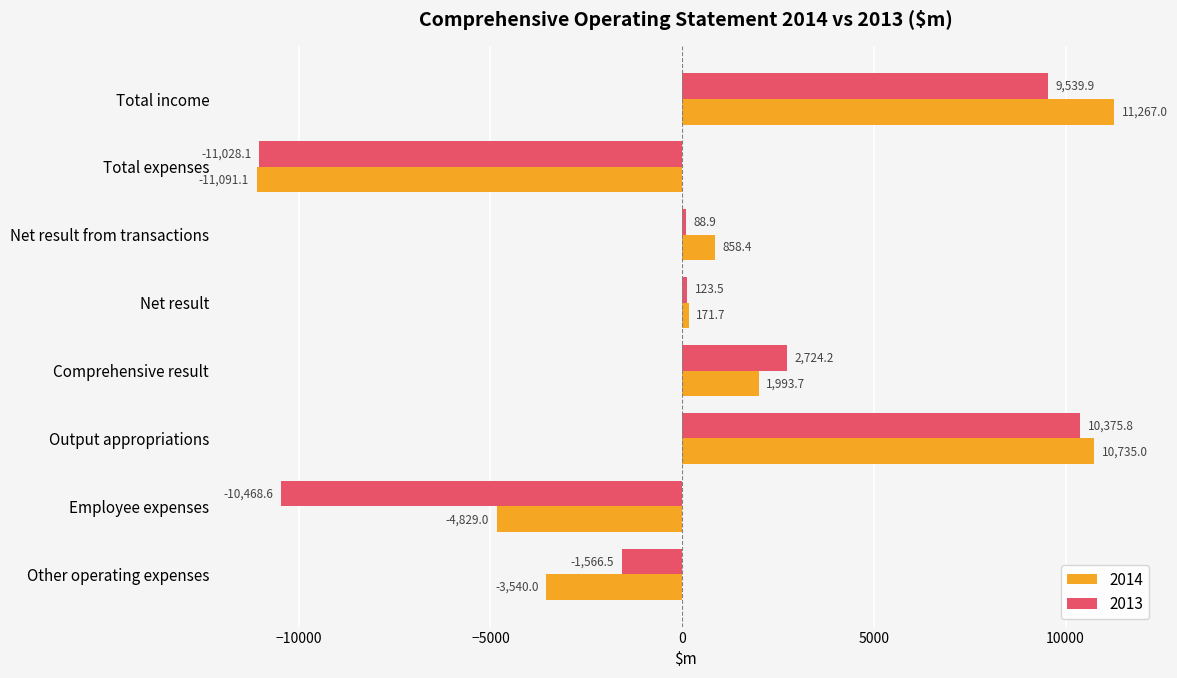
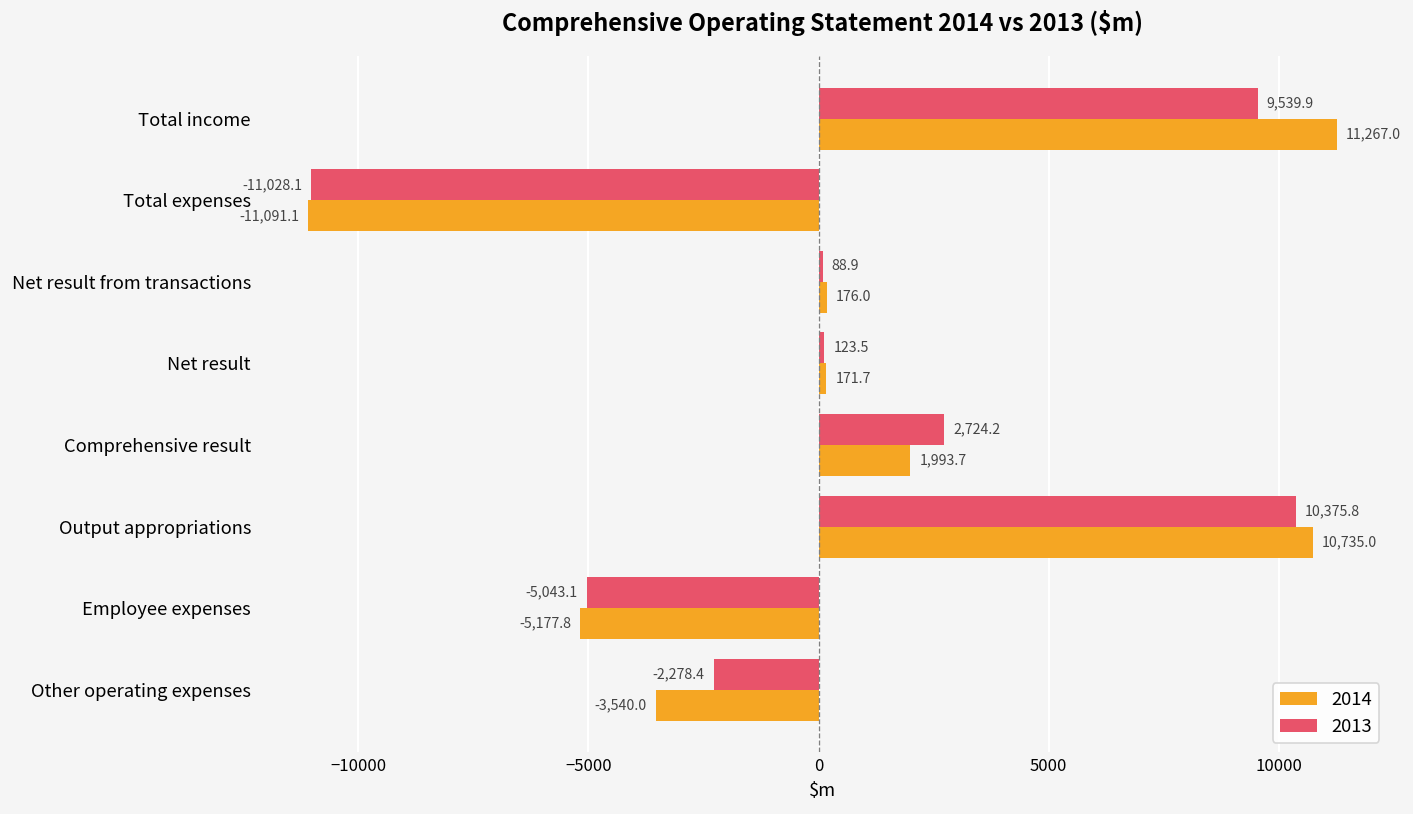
2014, Net result from transactions: 858.4 -> 176.0
2013, Employee expenses: -10,468.6 -> -5,043.1
2014, Employee expenses: -4,829.0 -> -5,177.8
2013, Other operating expenses: -1,566.5 -> -2,278.4
